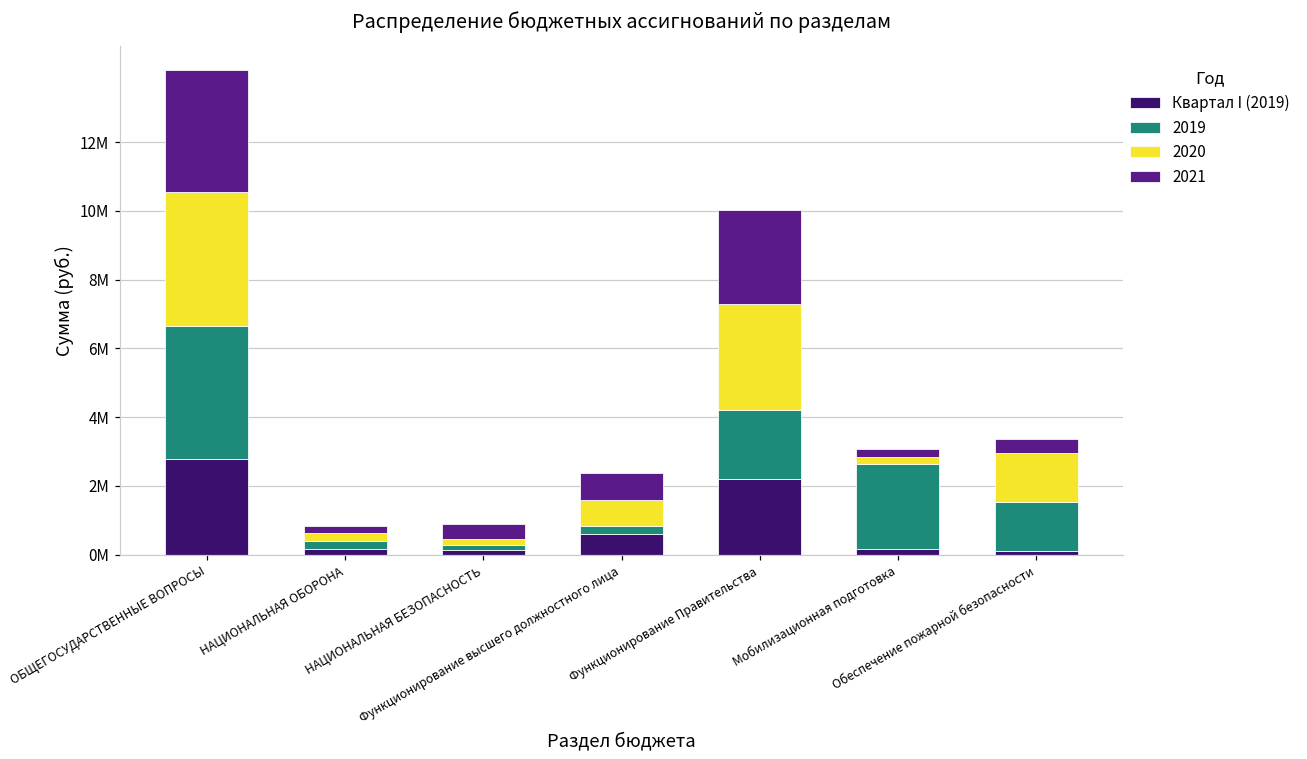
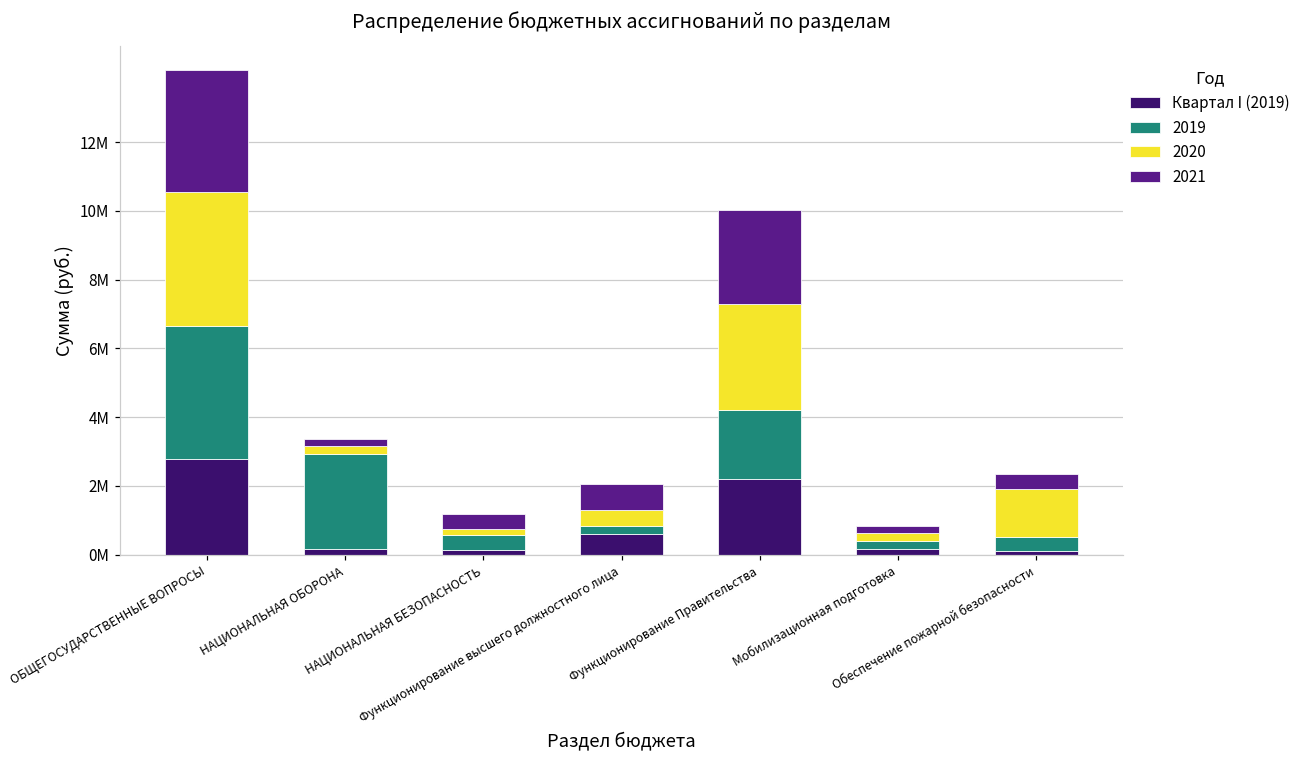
2019, НАЦИОНАЛЬНАЯ ОБОРОНА: 200000 -> 2800000
2019, НАЦИОНАЛЬНАЯ БЕЗОПАСНОСТЬ: 200000 -> 400000
2020, Функционирование высшего должностного лица: 800000 -> 500000
2019, Мобилизационная подготовка: 2500000 -> 200000
2019, Обеспечение пожарной безопасности: 1400000 -> 400000
